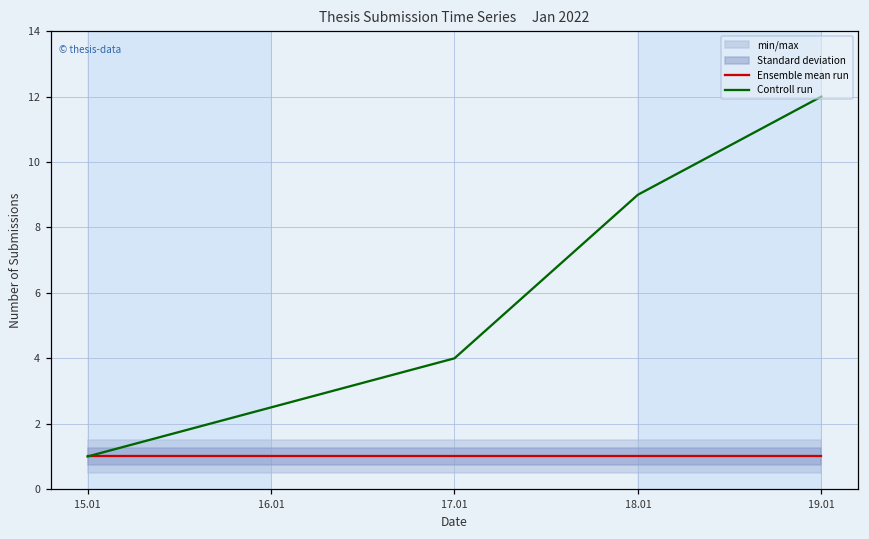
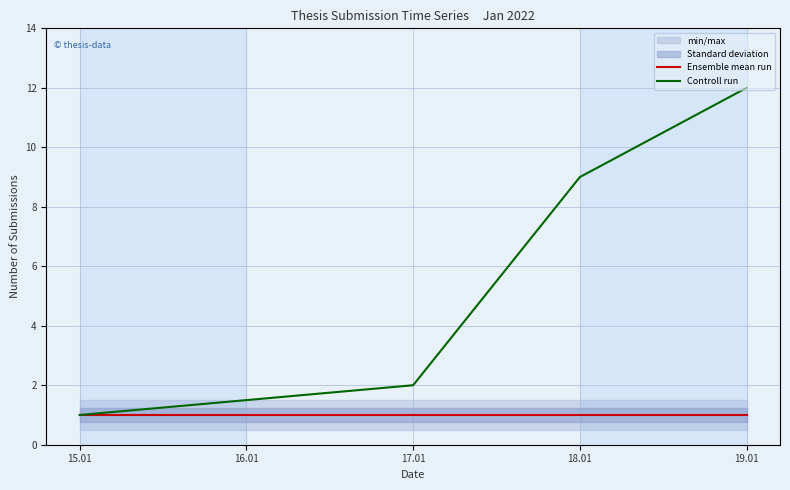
Controll run, 17.01: 4 -> 2
